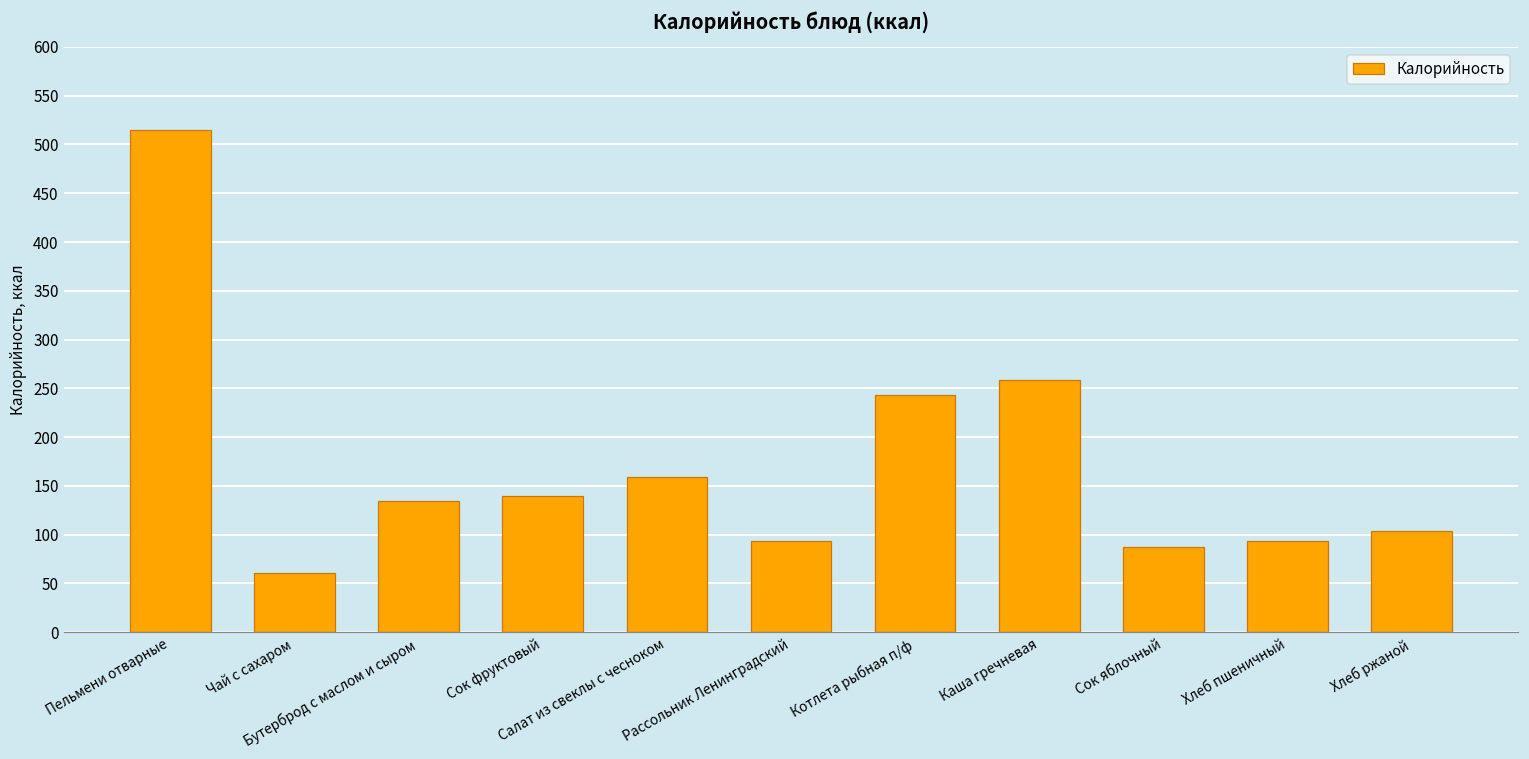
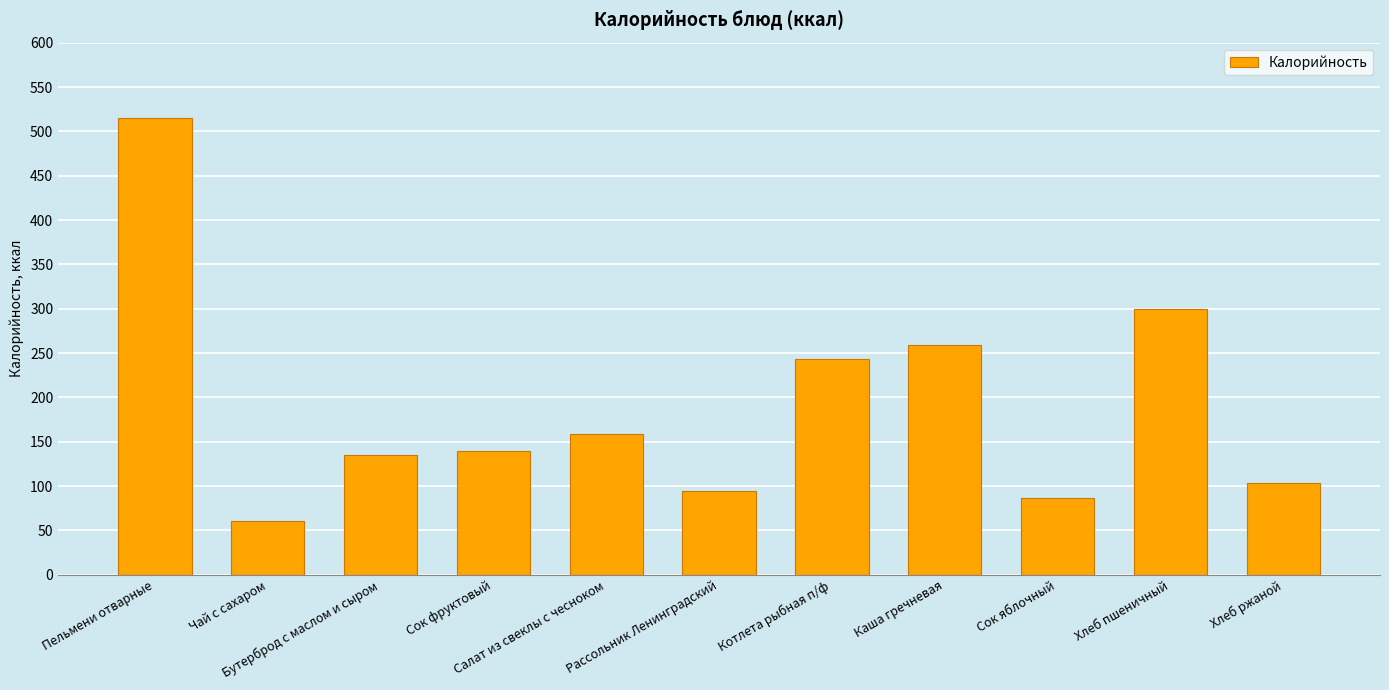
Хлеб пшеничный: 90 -> 300
